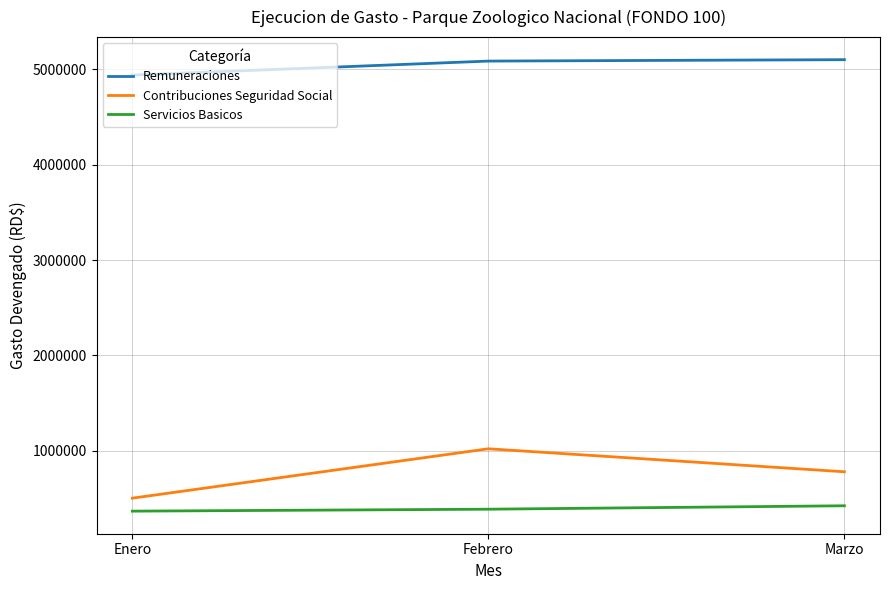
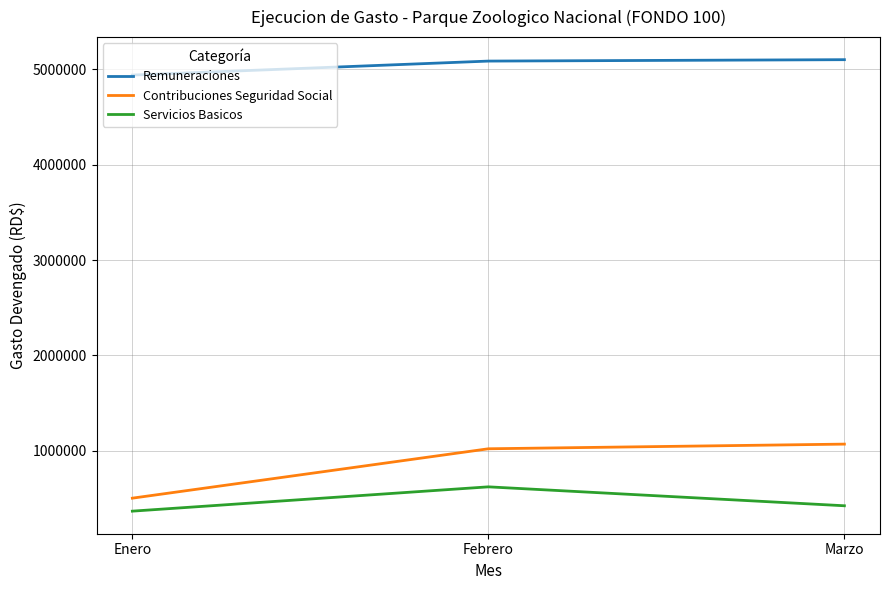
Servicios Basicos, Febrero: 400000 -> 600000
Contribuciones Seguridad Social, Marzo: 800000 -> 1100000
